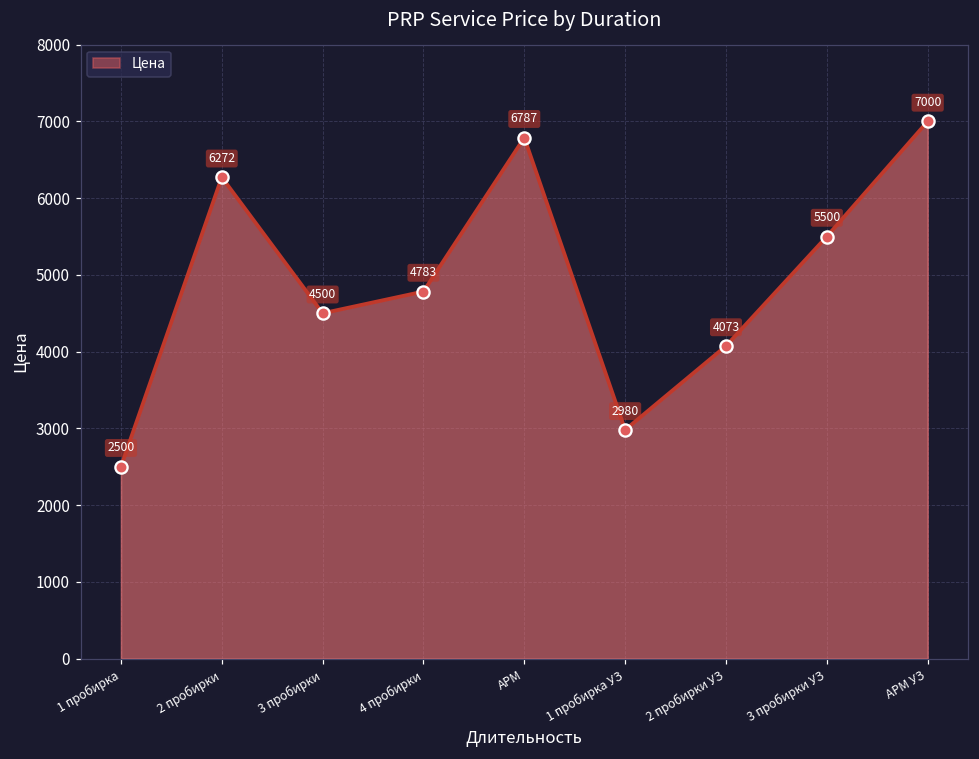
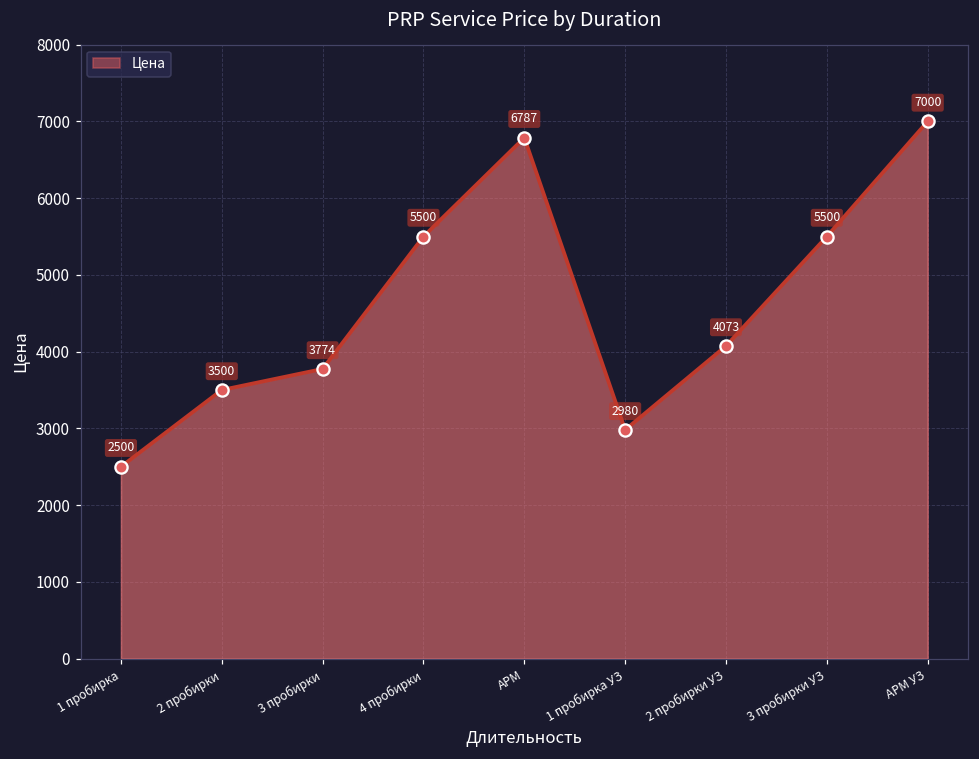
2 пробирки: 6272 -> 3500
3 пробирки: 4500 -> 3774
4 пробирки: 4783 -> 5500
